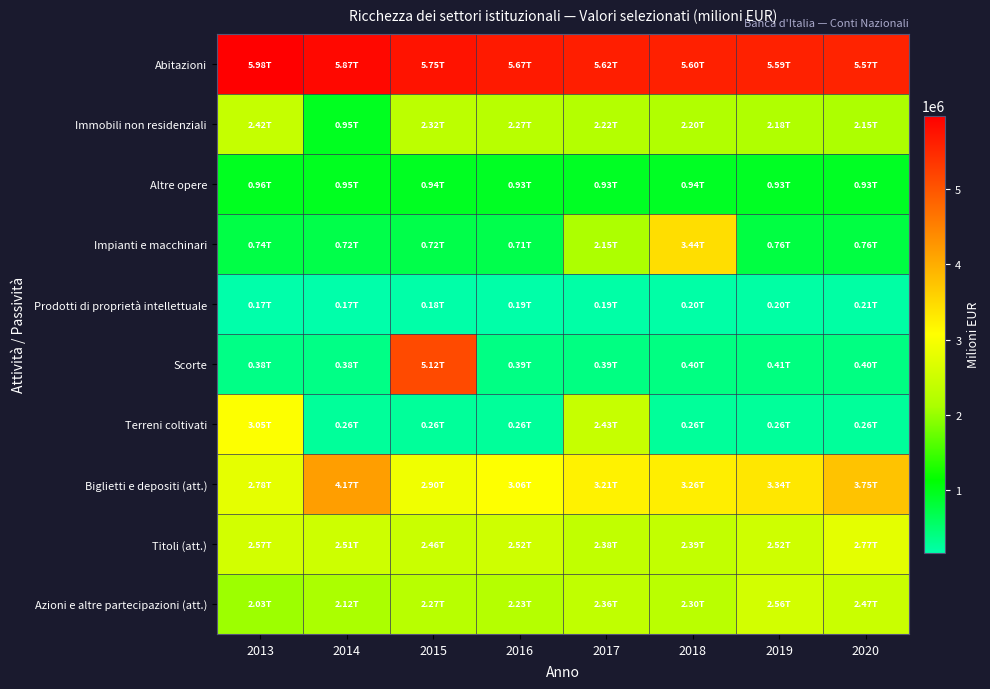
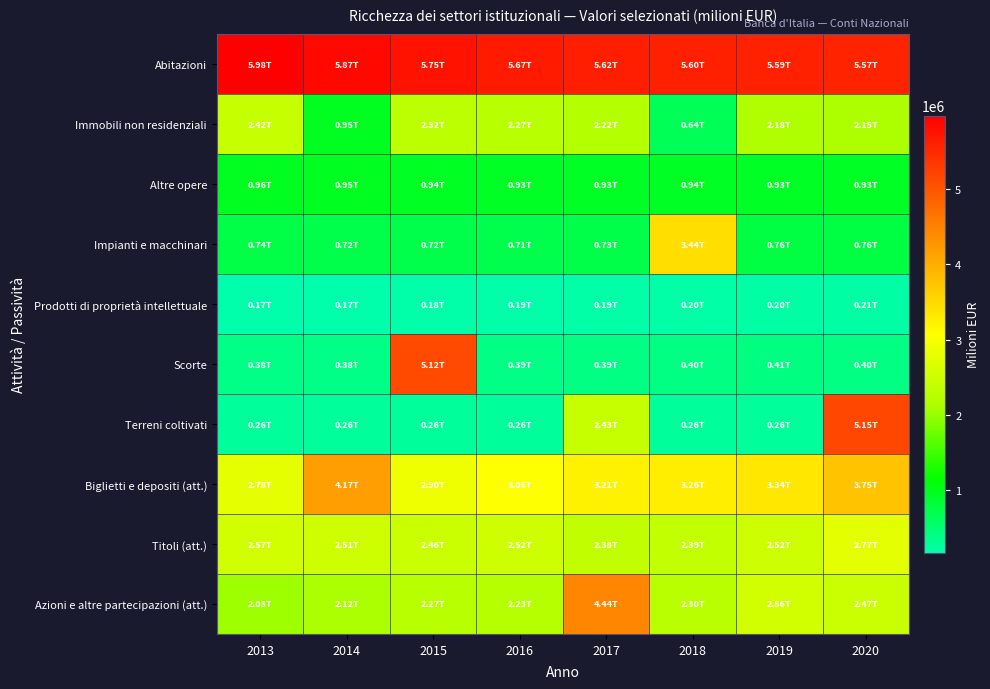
Immobili non residenziali, 2018: 2.20T -> 0.64T
Impianti e macchinari, 2017: 2.15T -> 0.73T
Terreni coltivati, 2013: 3.05T -> 0.26T
Terreni coltivati, 2020: 0.26T -> 5.15T
Azioni e altre partecipazioni (att.), 2017: 2.36T -> 4.44T
